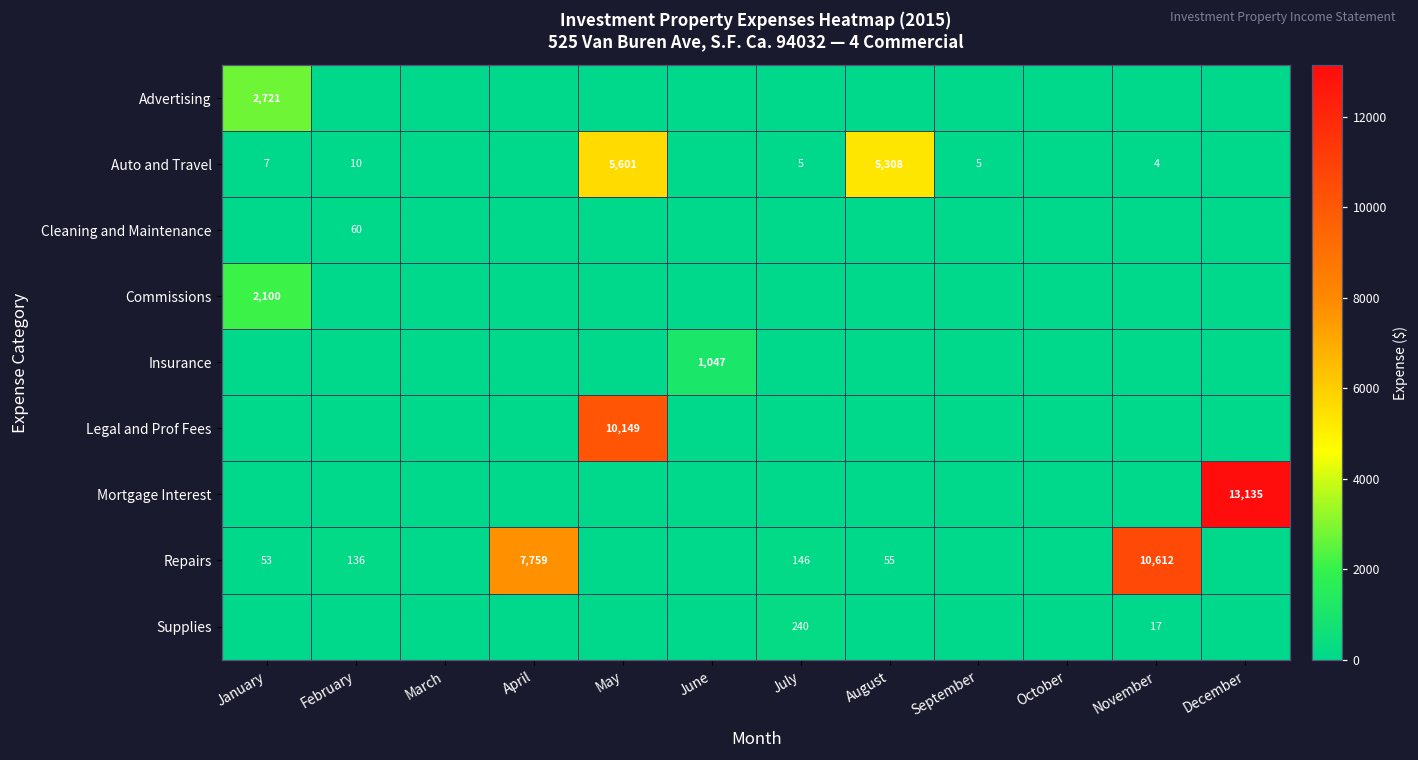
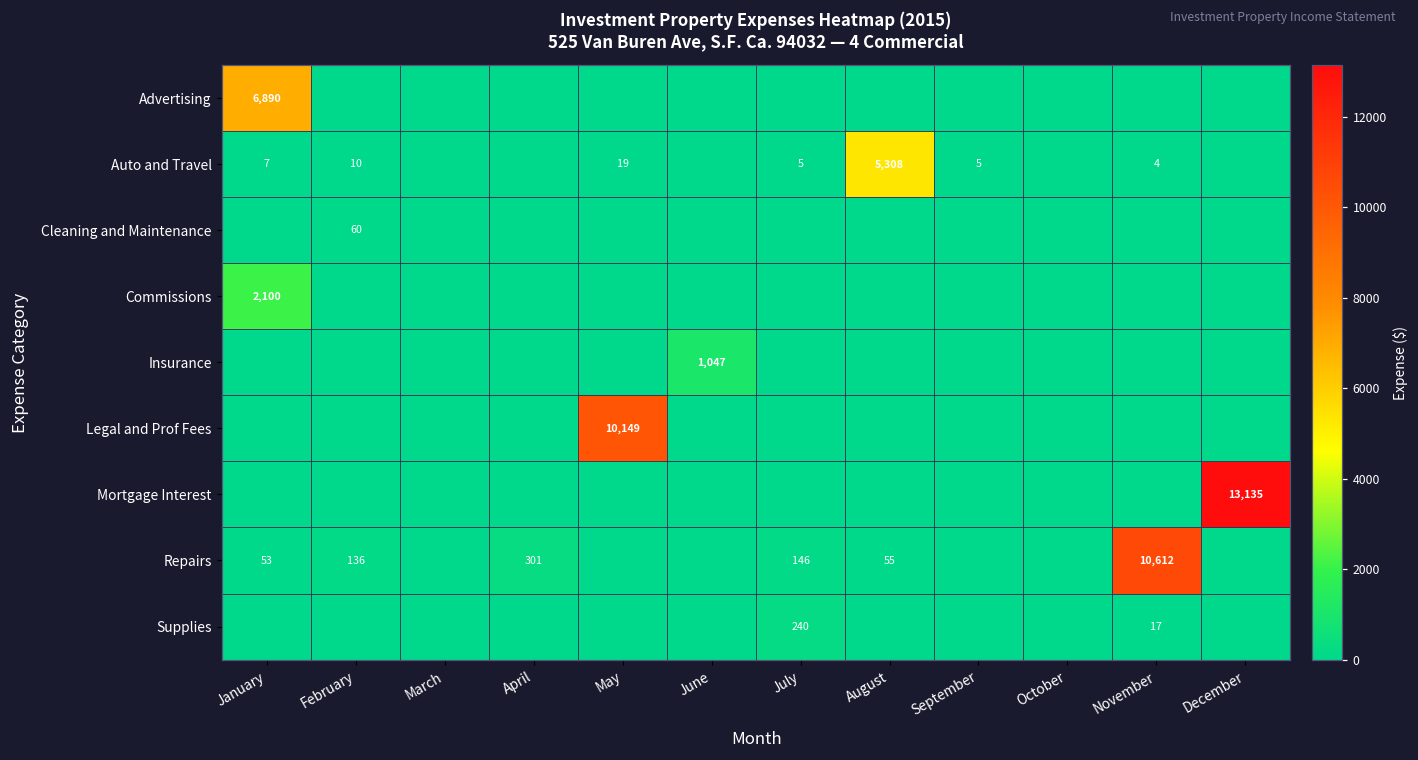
Advertising, January: 2,721 -> 6,890
Auto and Travel, May: 5,601 -> 19
Repairs, April: 7,759 -> 301
